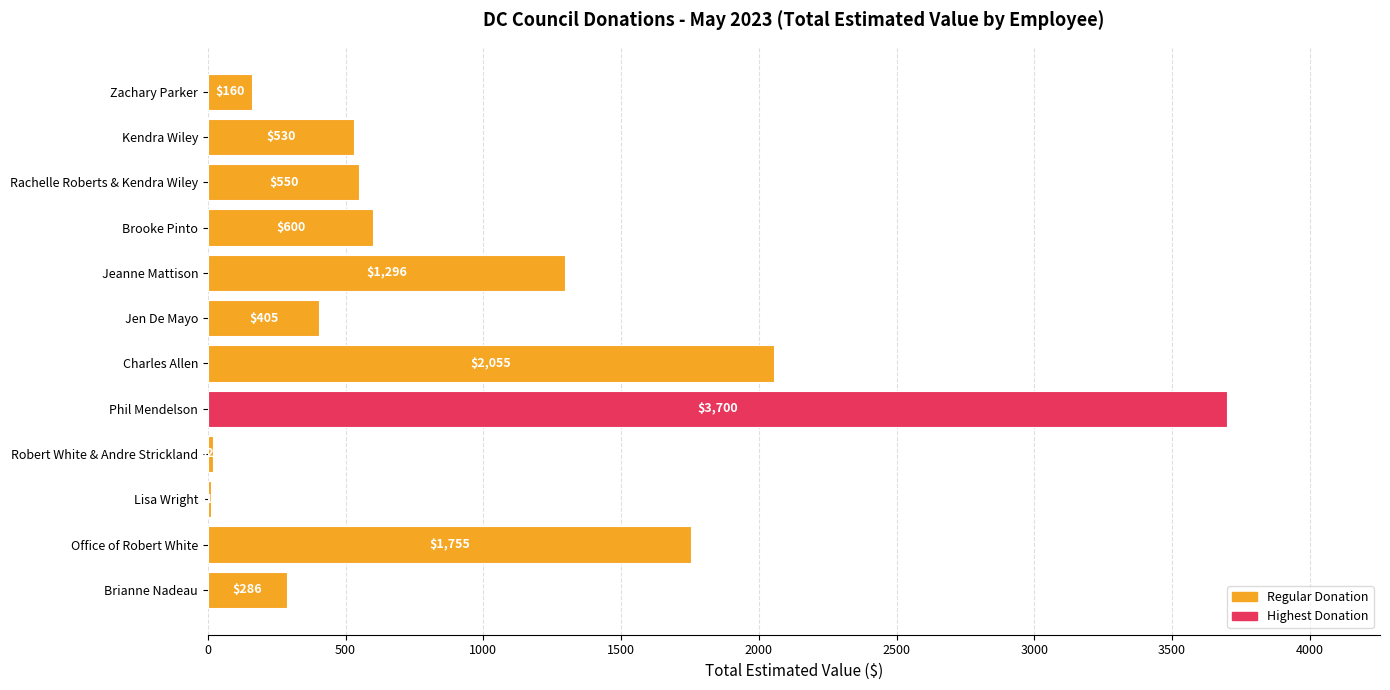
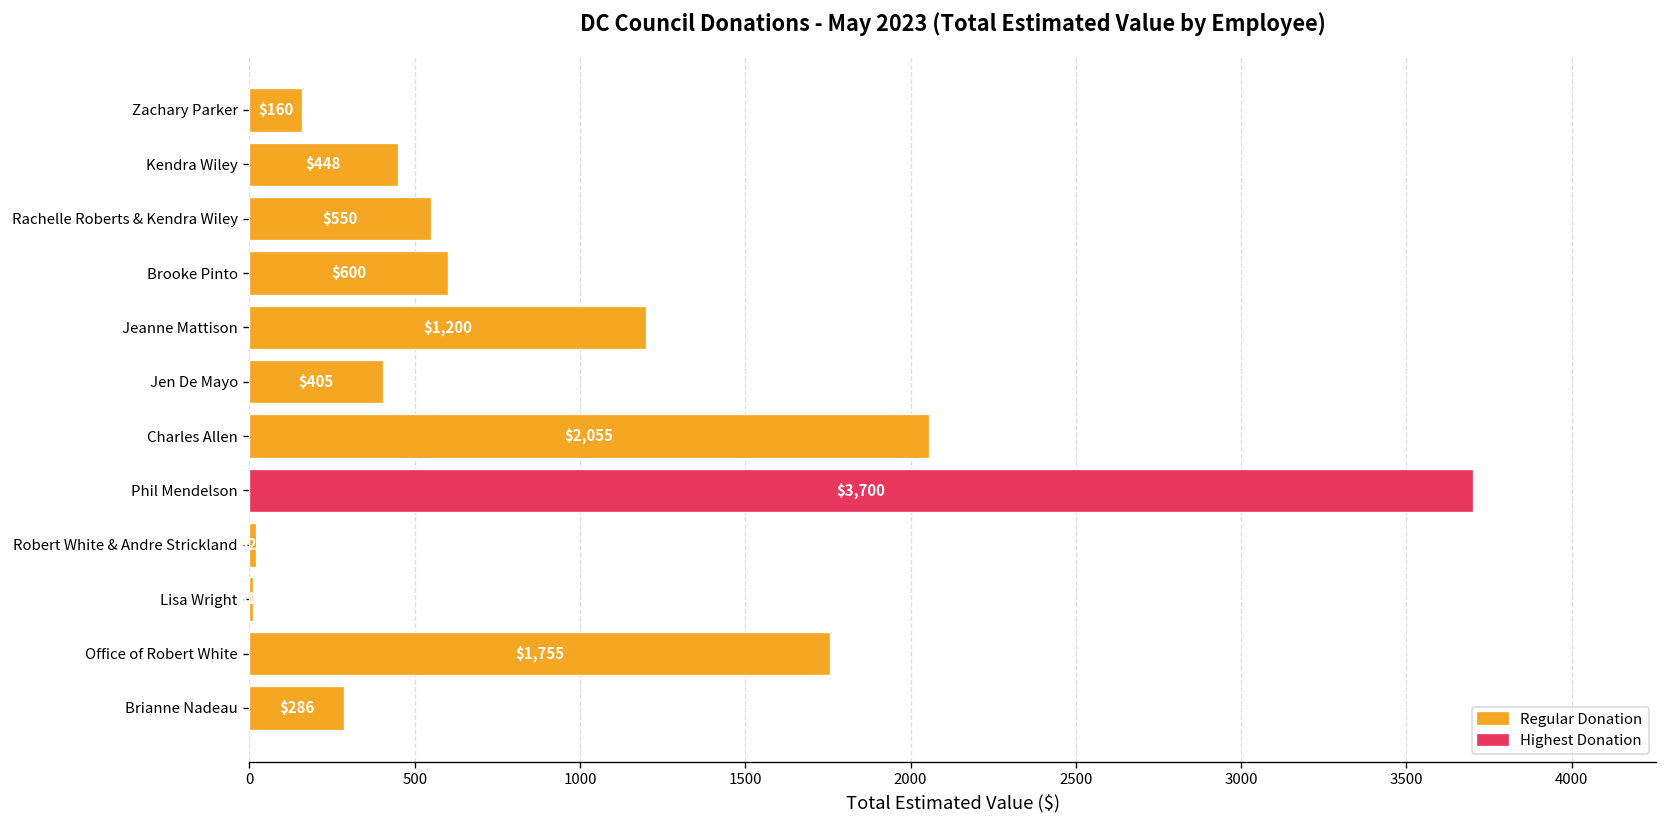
Kendra Wiley: $530 -> $448
Jeanne Mattison: $1,296 -> $1,200
